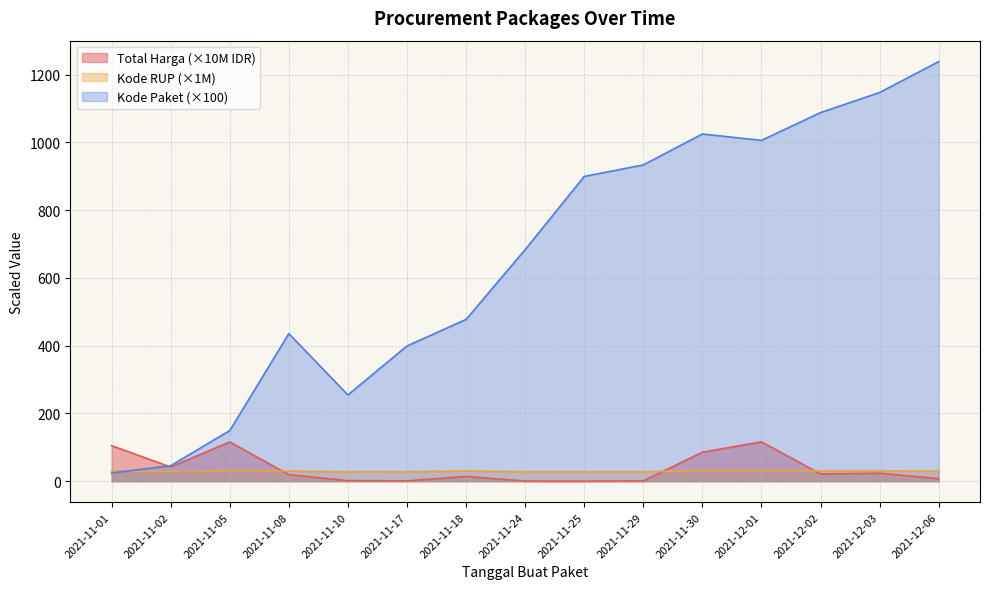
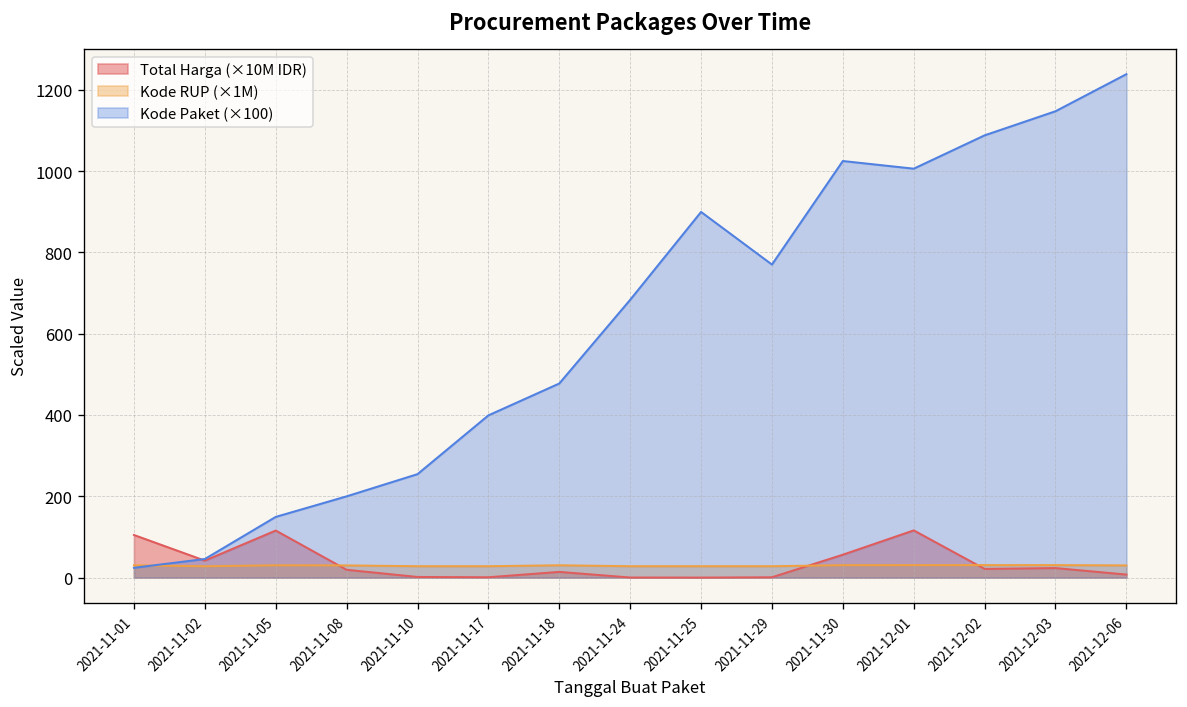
Kode Paket (×100), 2021-11-08: 440 -> 200
Kode Paket (×100), 2021-11-29: 930 -> 770
Total Harga (×10M IDR), 2021-11-30: 90 -> 60
